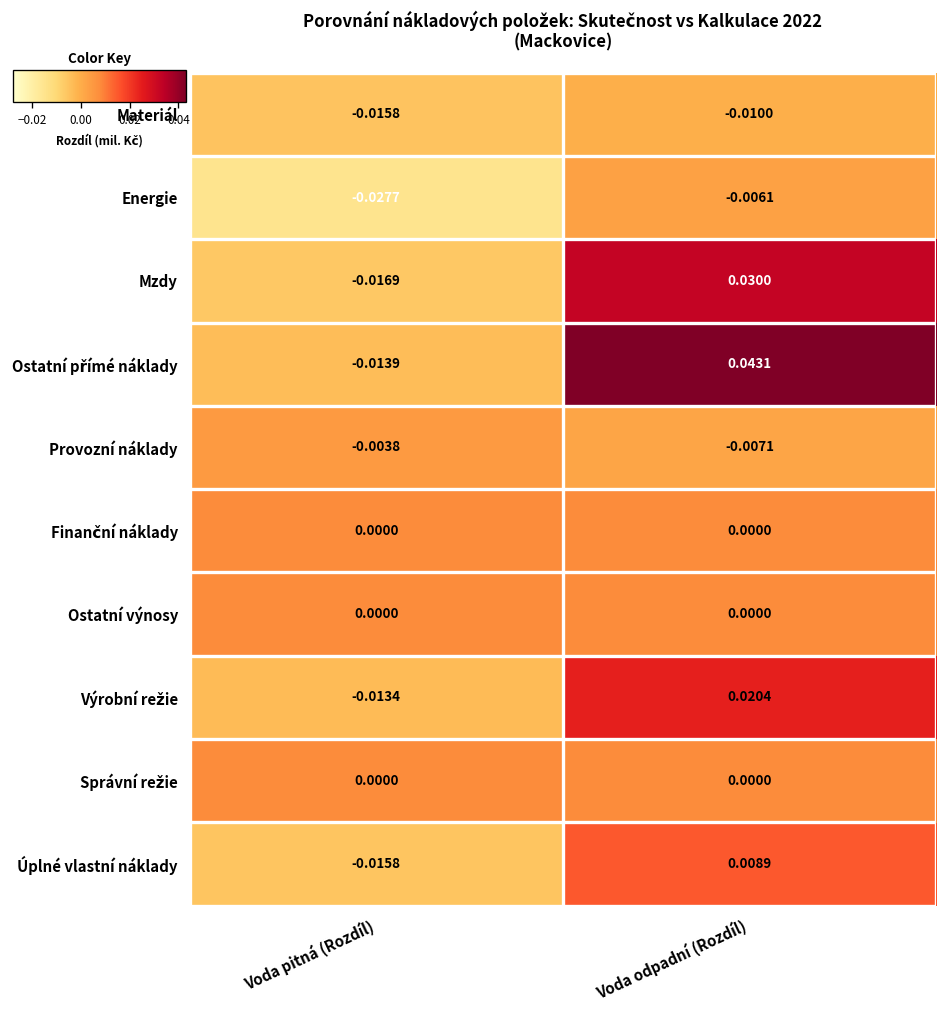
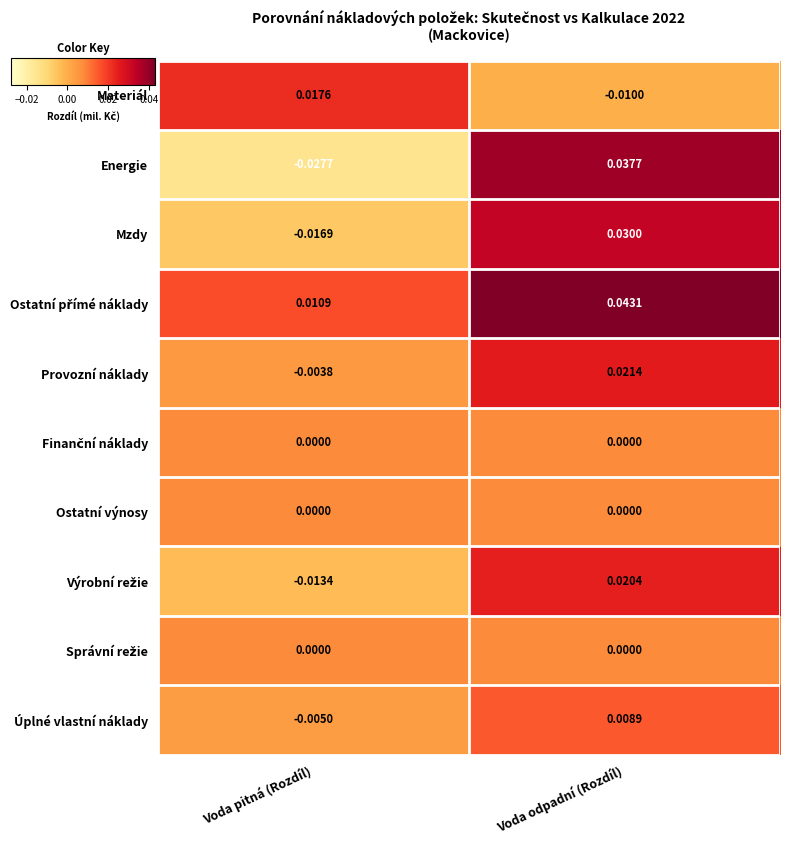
Materiál, Voda pitná (Rozdíl): -0.0158 -> 0.0176
Energie, Voda odpadní (Rozdíl): -0.0061 -> 0.0377
Ostatní přímé náklady, Voda pitná (Rozdíl): -0.0139 -> 0.0109
Provozní náklady, Voda odpadní (Rozdíl): -0.0071 -> 0.0214
Úplné vlastní náklady, Voda pitná (Rozdíl): -0.0158 -> -0.0050
